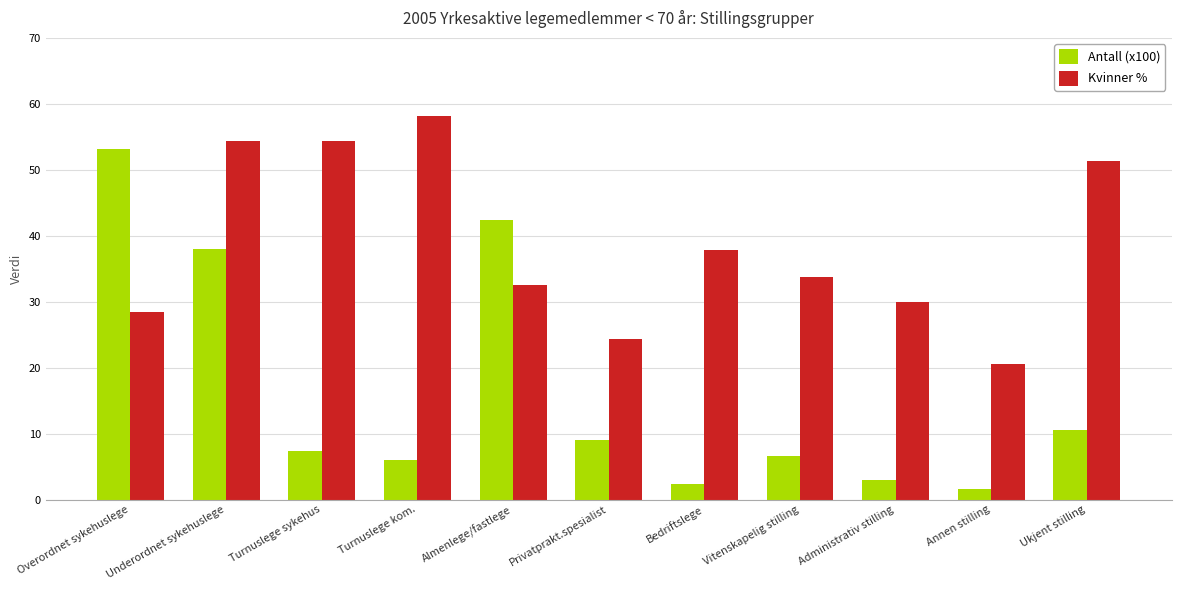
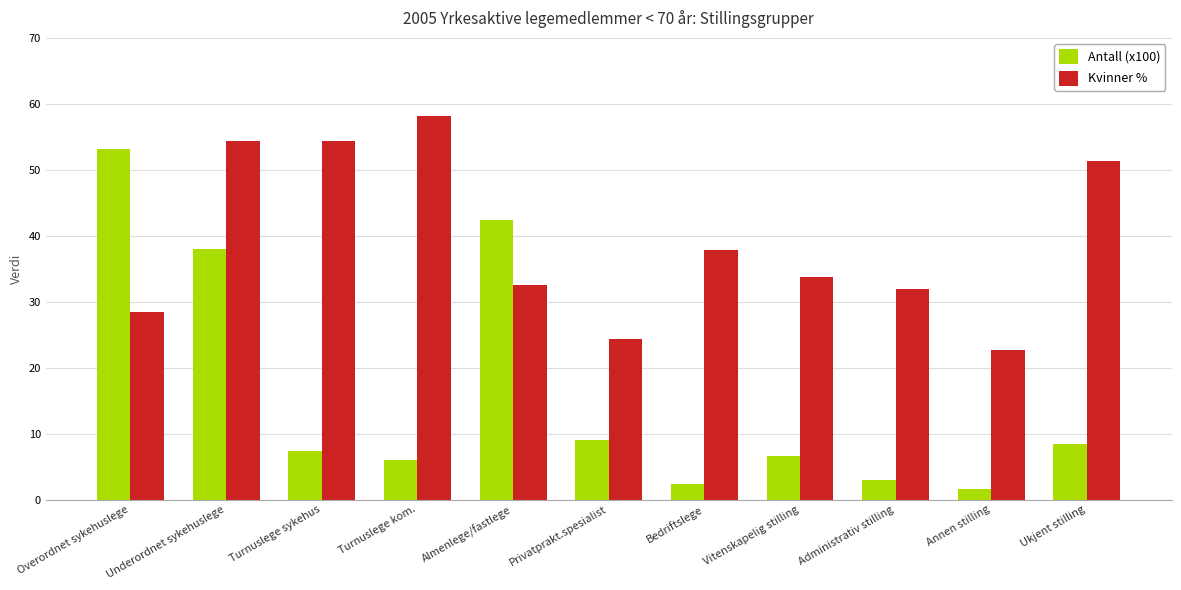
Kvinner %, Administrativ stilling: 30 -> 32
Kvinner %, Annen stilling: 21 -> 23
Antall (x100), Ukjent stilling: 11 -> 8
